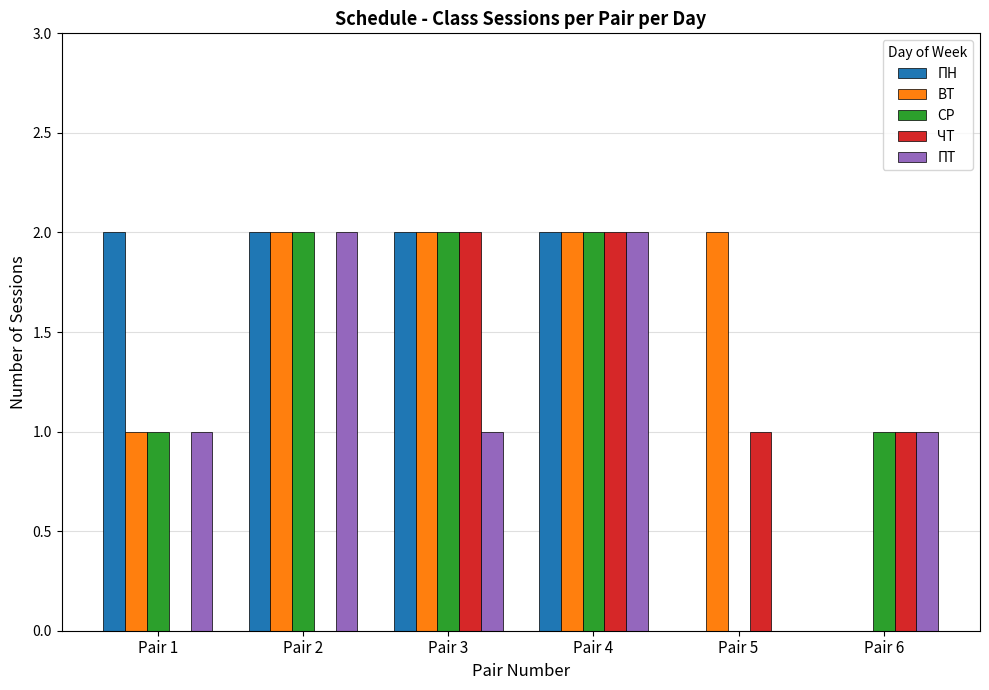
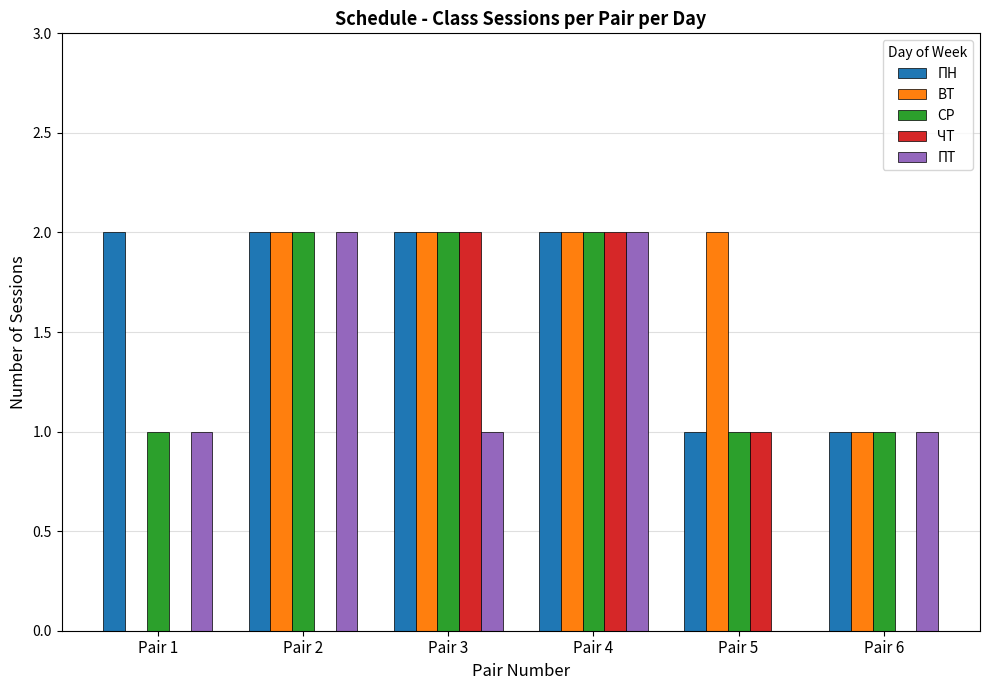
ВТ, Pair 1: 1 -> 0
ПН, Pair 5: 0 -> 1
СР, Pair 5: 0 -> 1
ПН, Pair 6: 0 -> 1
ВТ, Pair 6: 0 -> 1
ЧТ, Pair 6: 1 -> 0
